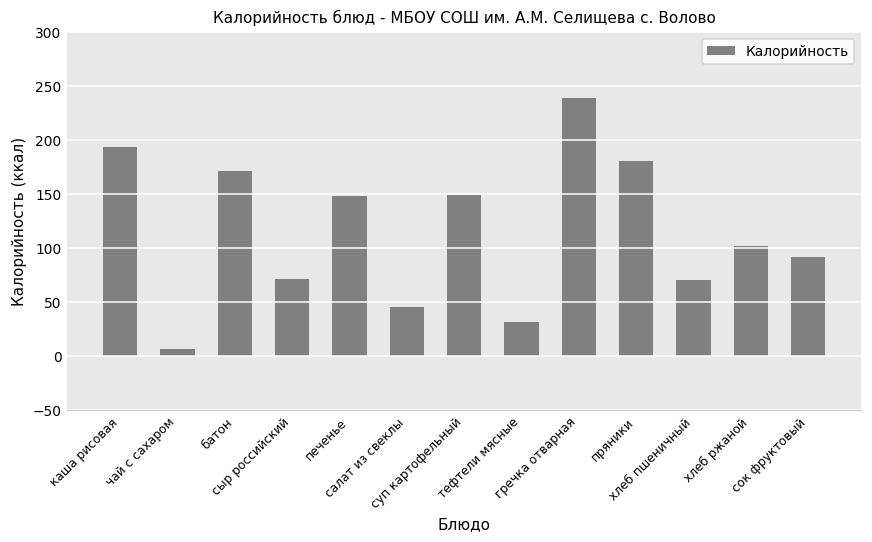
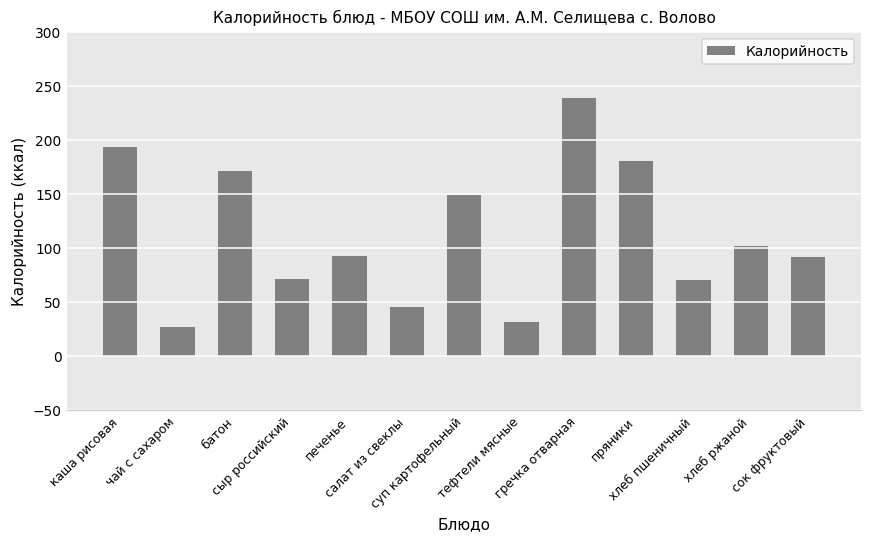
чай с сахаром: 10 -> 30
печенье: 150 -> 90
